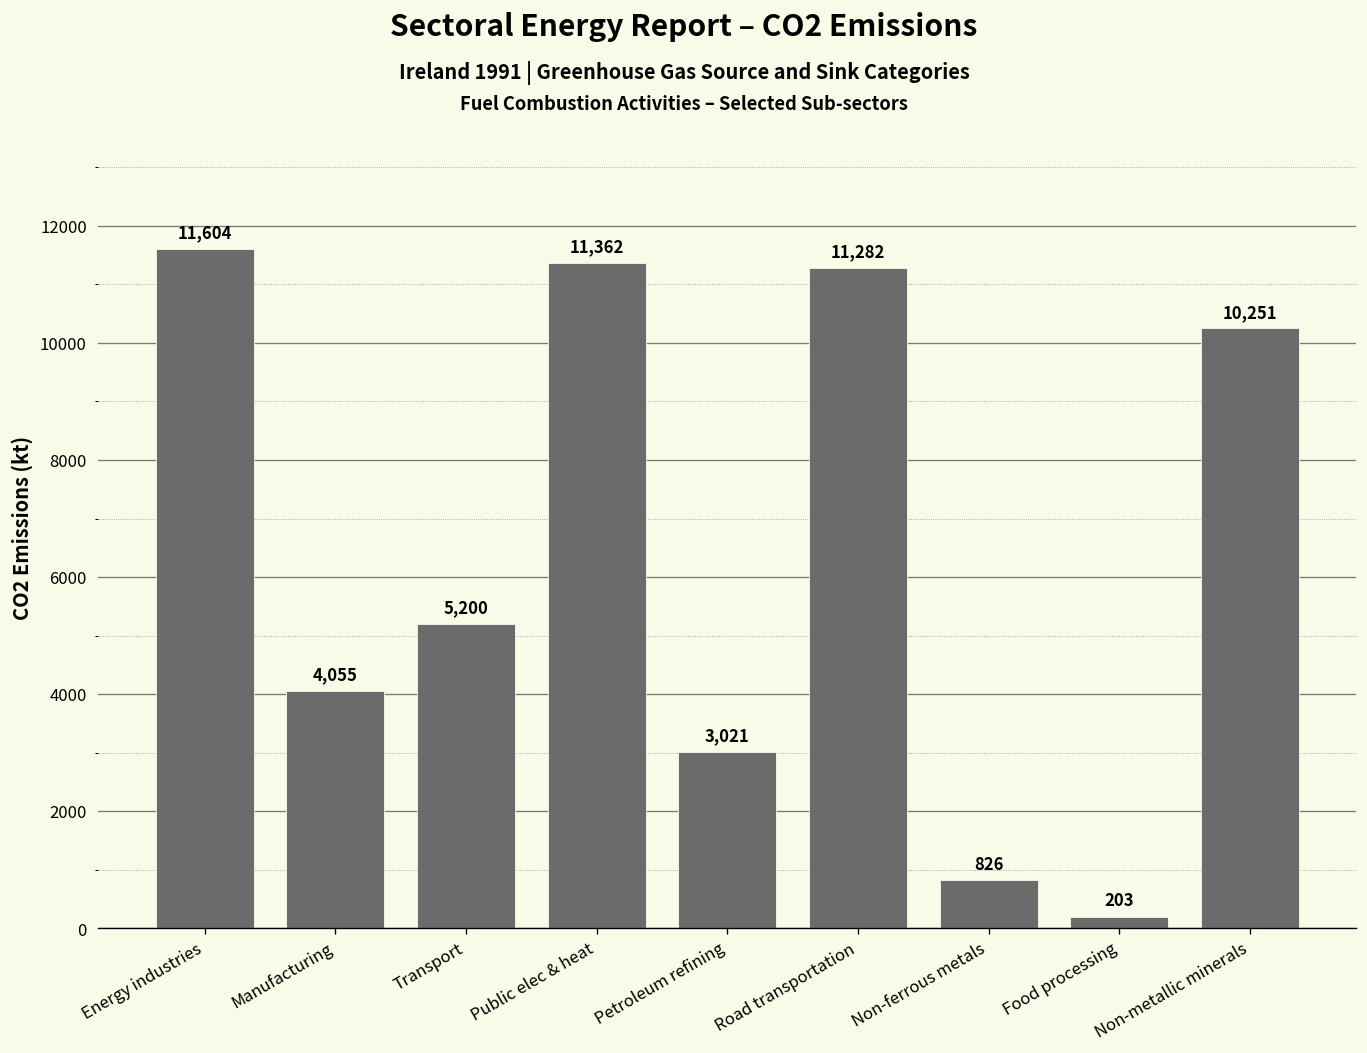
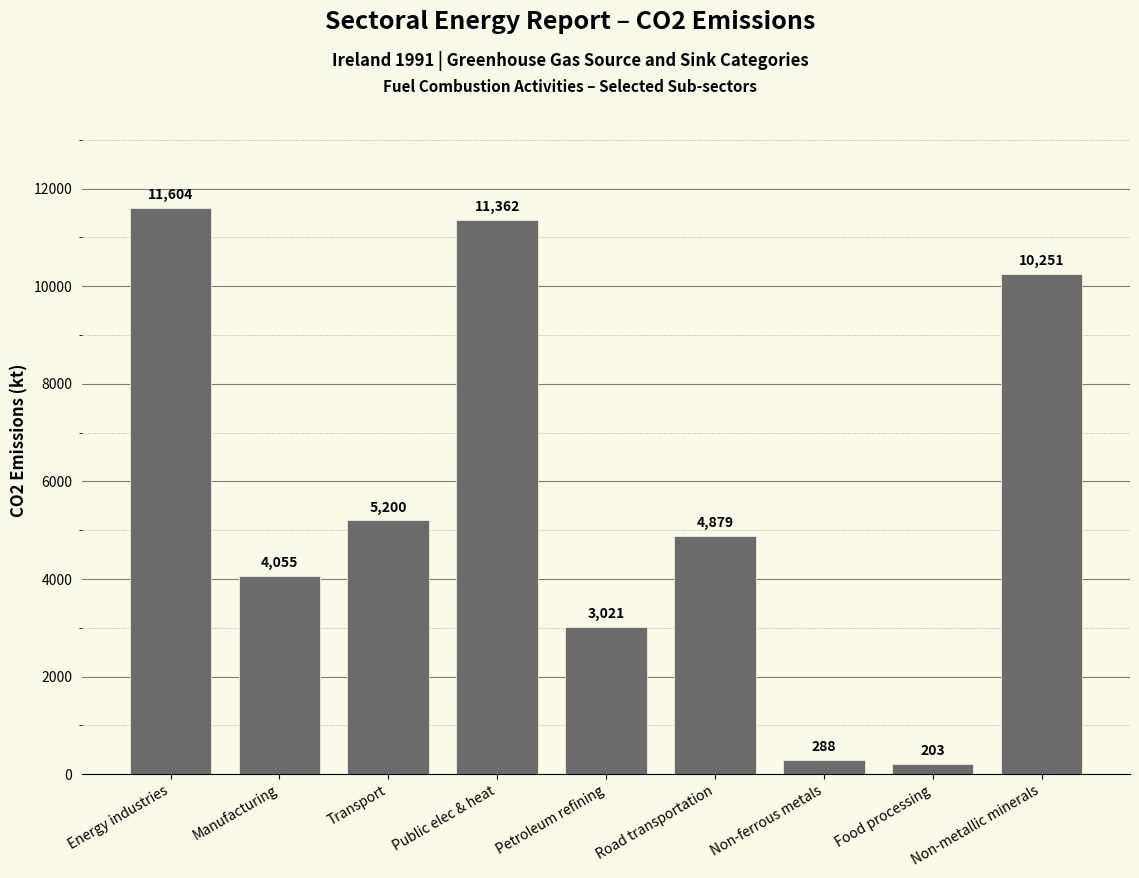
Road transportation: 11,282 -> 4,879
Non-ferrous metals: 826 -> 288
